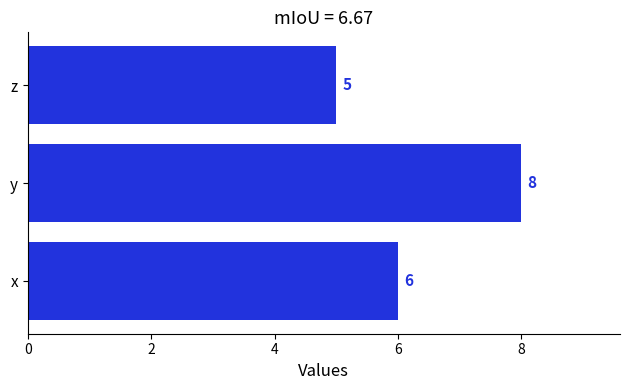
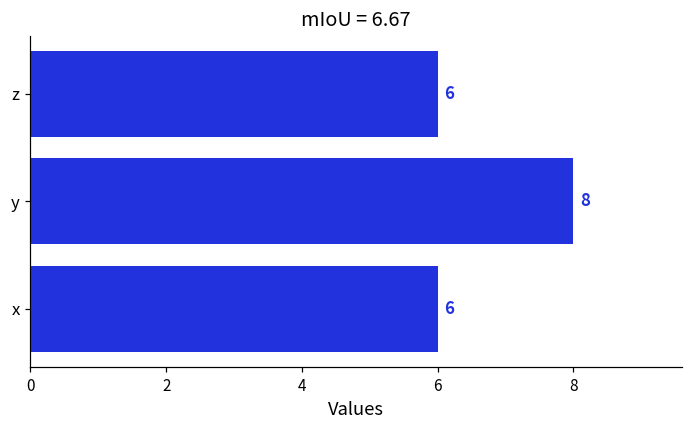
z: 5 -> 6
